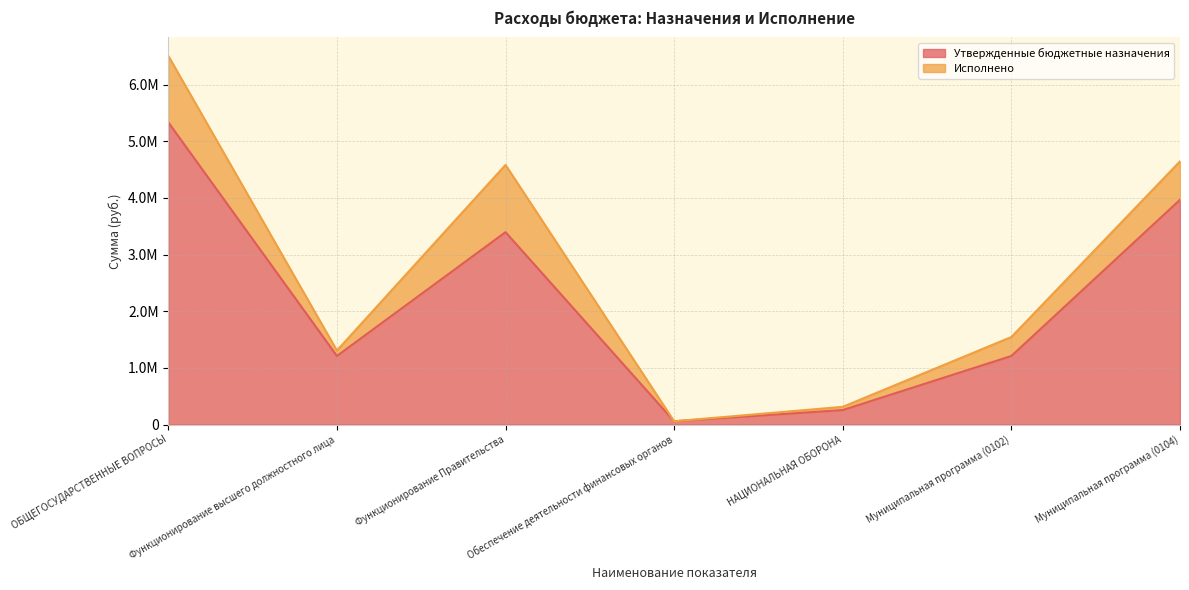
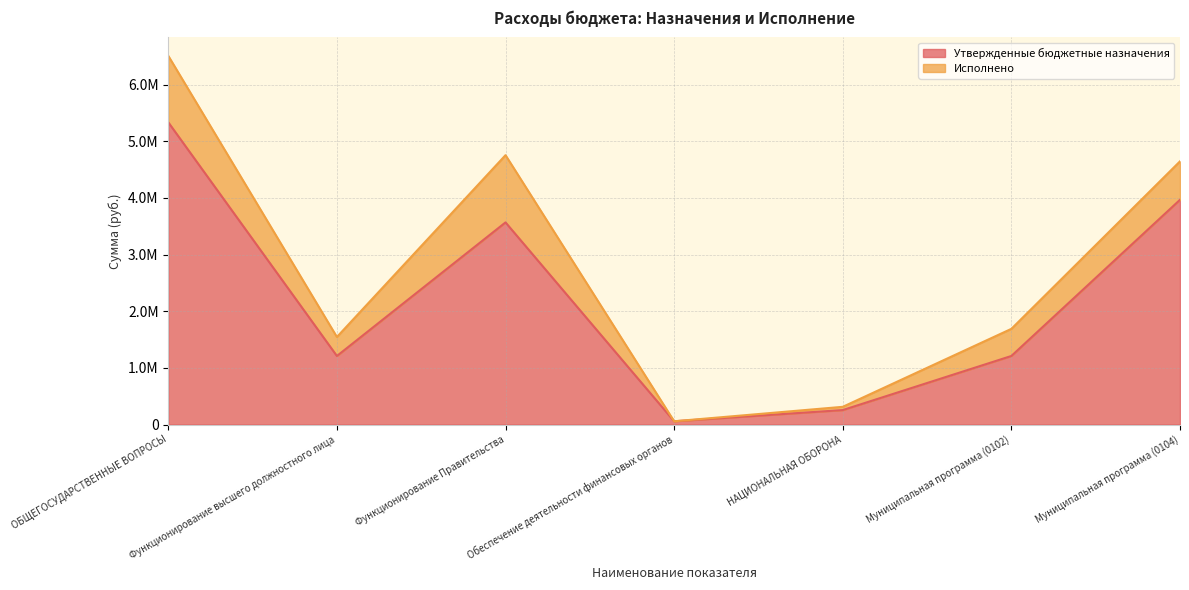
Исполнено, Функционирование высшего должностного лица: 100000 -> 300000
Утвержденные бюджетные назначения, Функционирование Правительства: 3400000 -> 3600000
Исполнено, Муниципальная программа (0102): 300000 -> 500000
